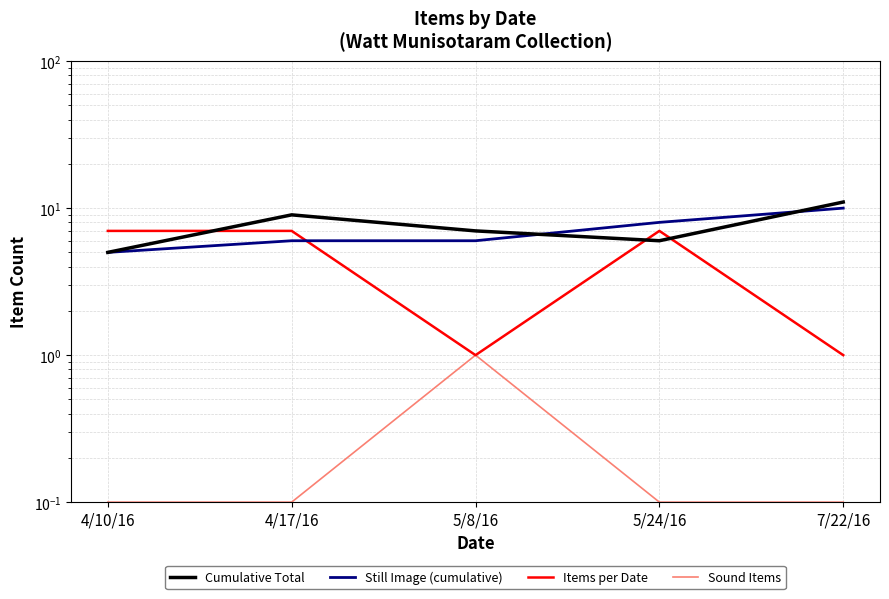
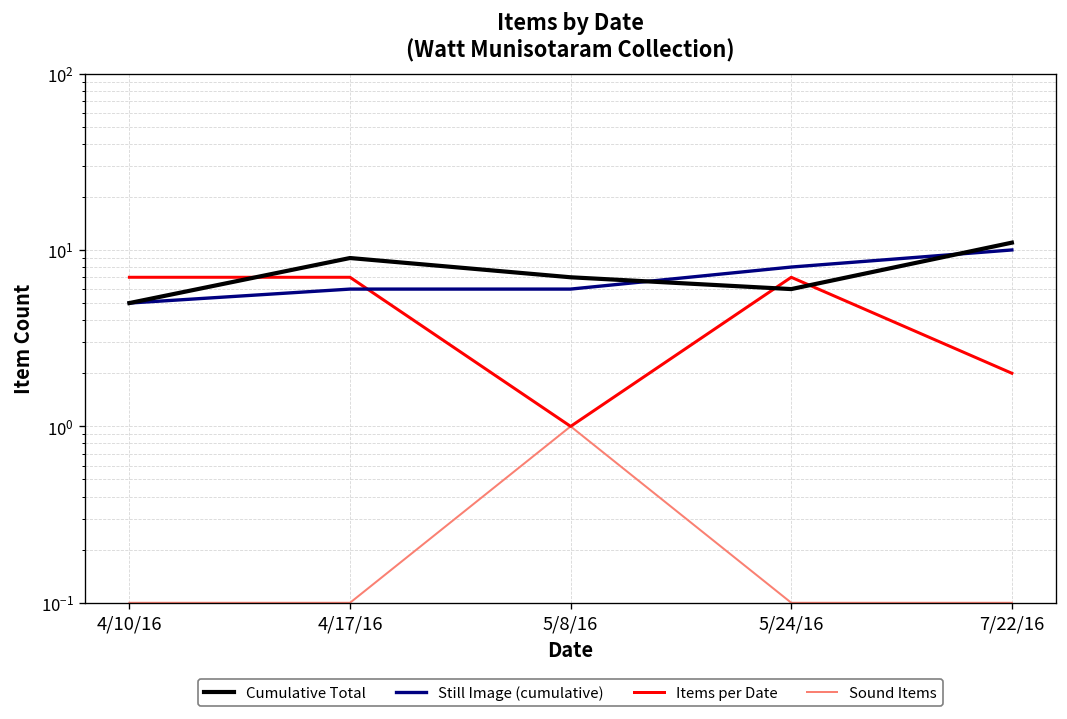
Items per Date, 7/22/16: 1 -> 2
